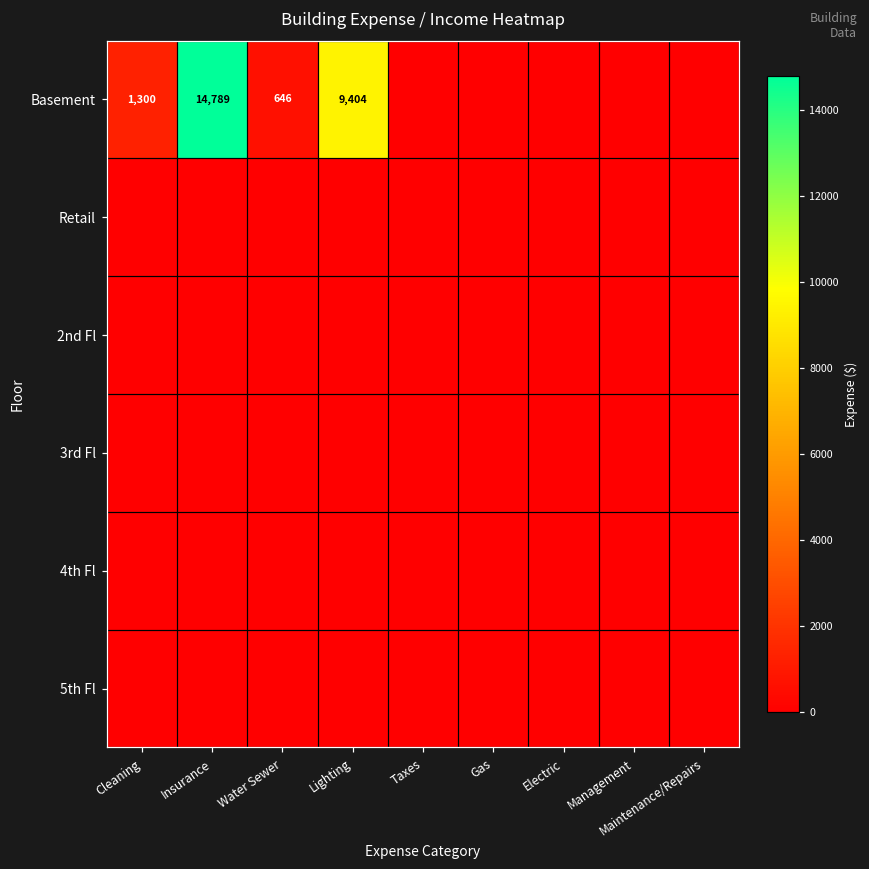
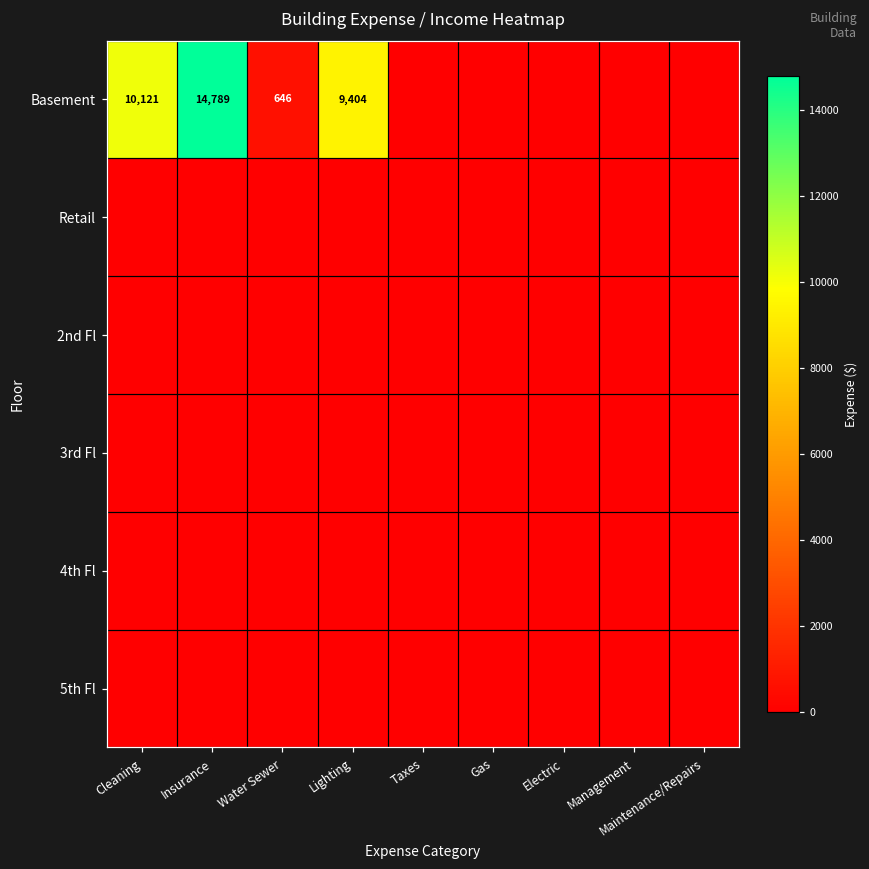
Basement, Cleaning: 1,300 -> 10,121
